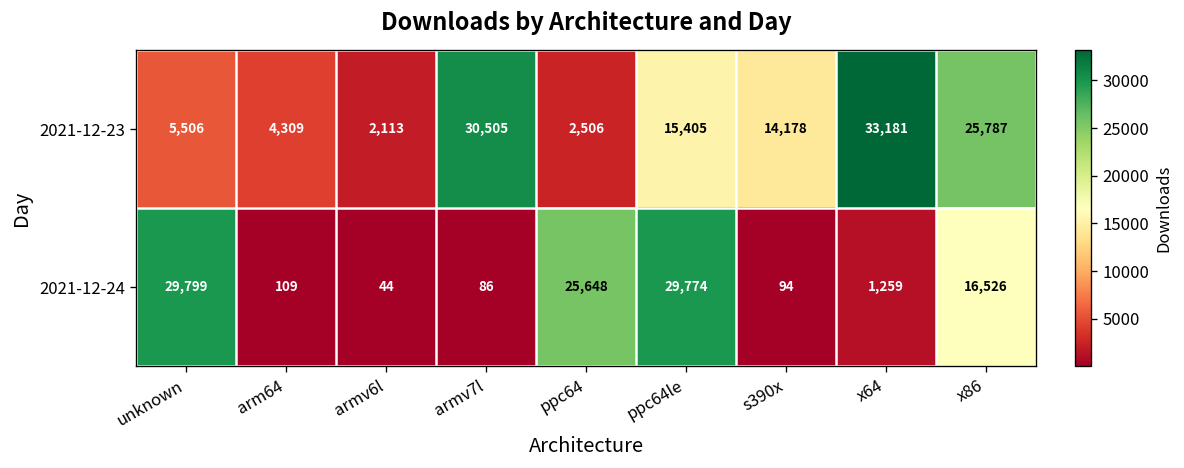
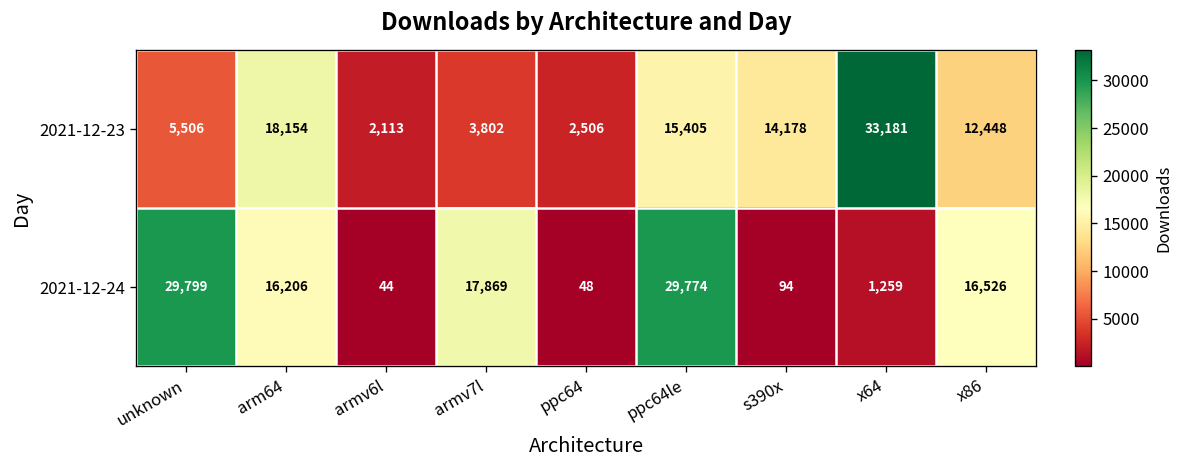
2021-12-23, arm64: 4,309 -> 18,154
2021-12-23, armv7l: 30,505 -> 3,802
2021-12-23, x86: 25,787 -> 12,448
2021-12-24, arm64: 109 -> 16,206
2021-12-24, armv7l: 86 -> 17,869
2021-12-24, ppc64: 25,648 -> 48
